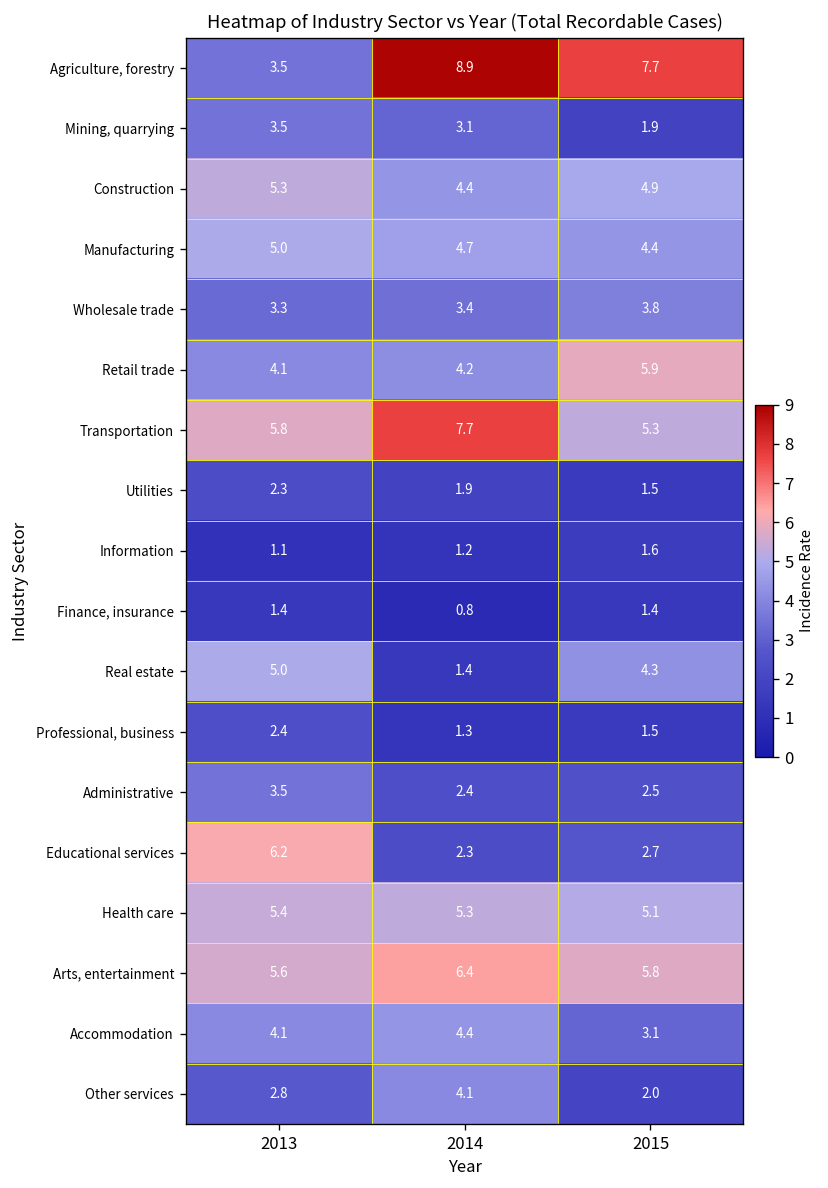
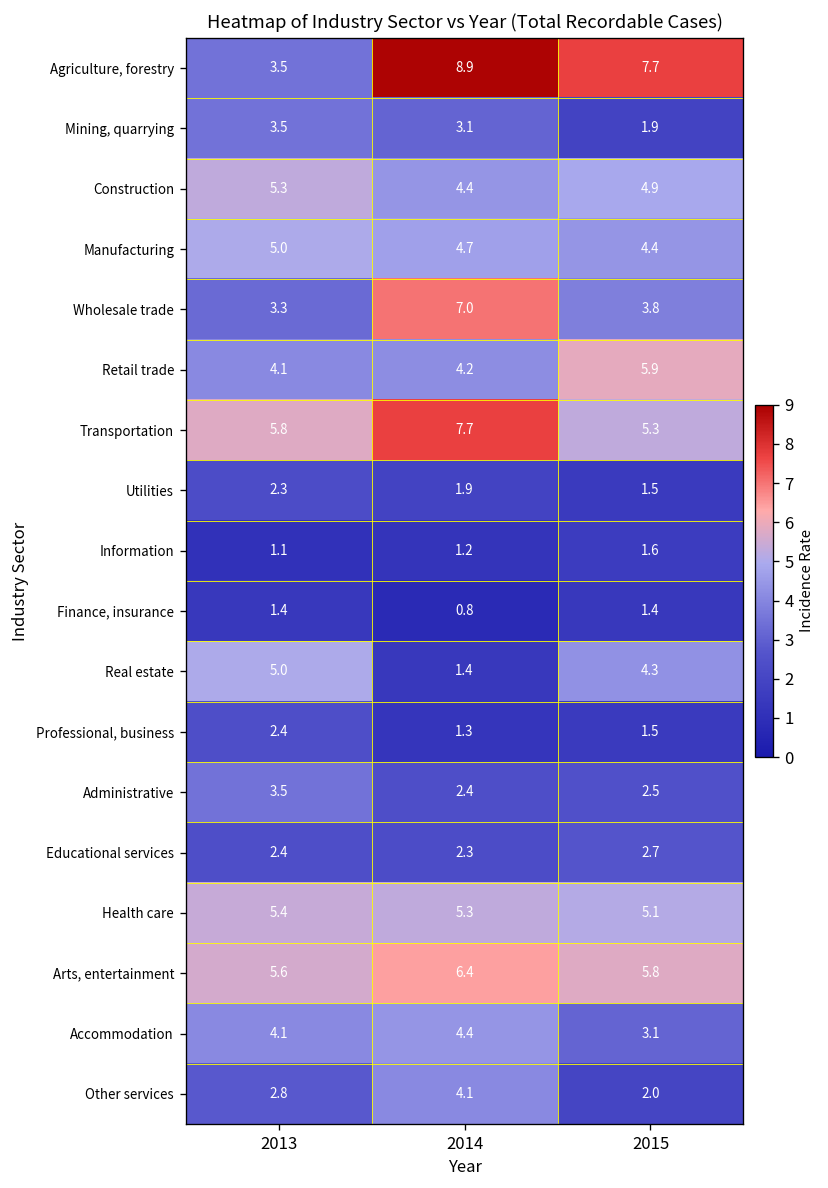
Wholesale trade, 2014: 3.4 -> 7.0
Educational services, 2013: 6.2 -> 2.4
